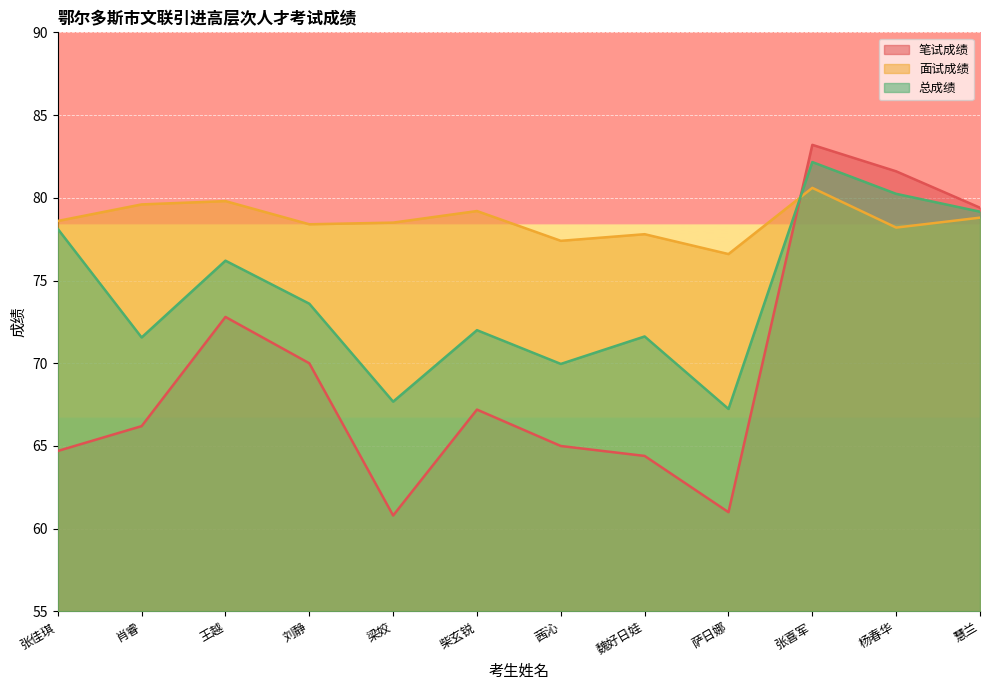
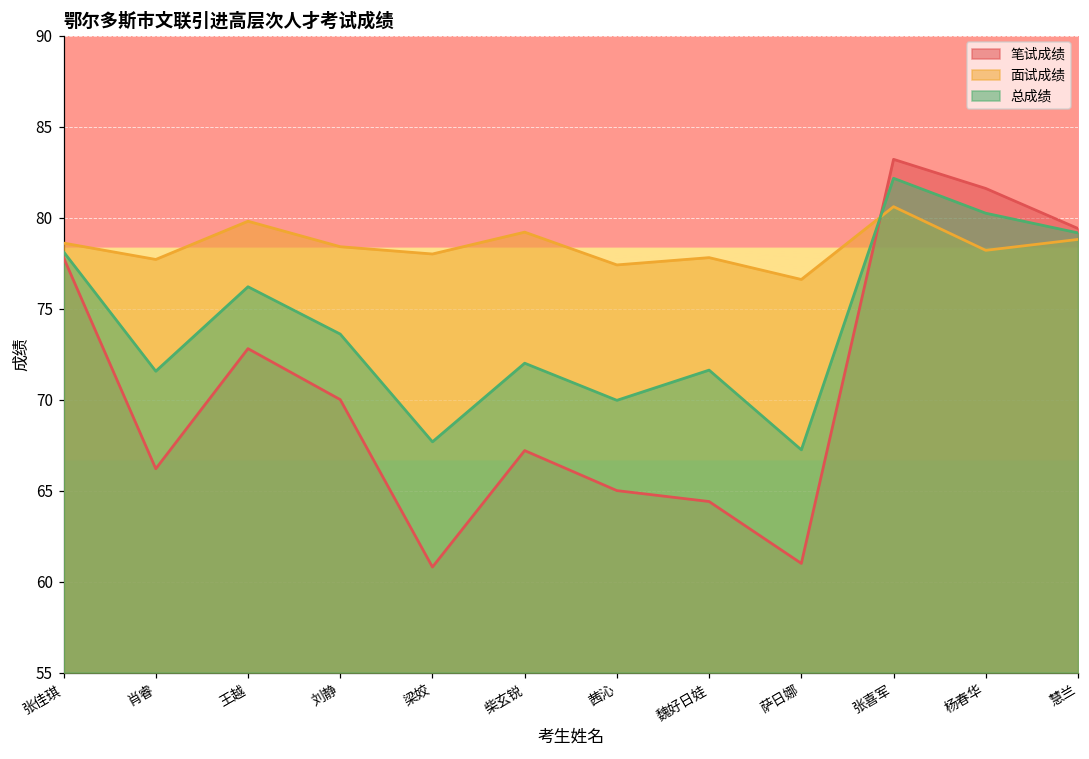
笔试成绩, 张佳琪: 64.7 -> 77.8
面试成绩, 肖睿: 79.6 -> 77.7
面试成绩, 梁姣: 78.5 -> 78.0
